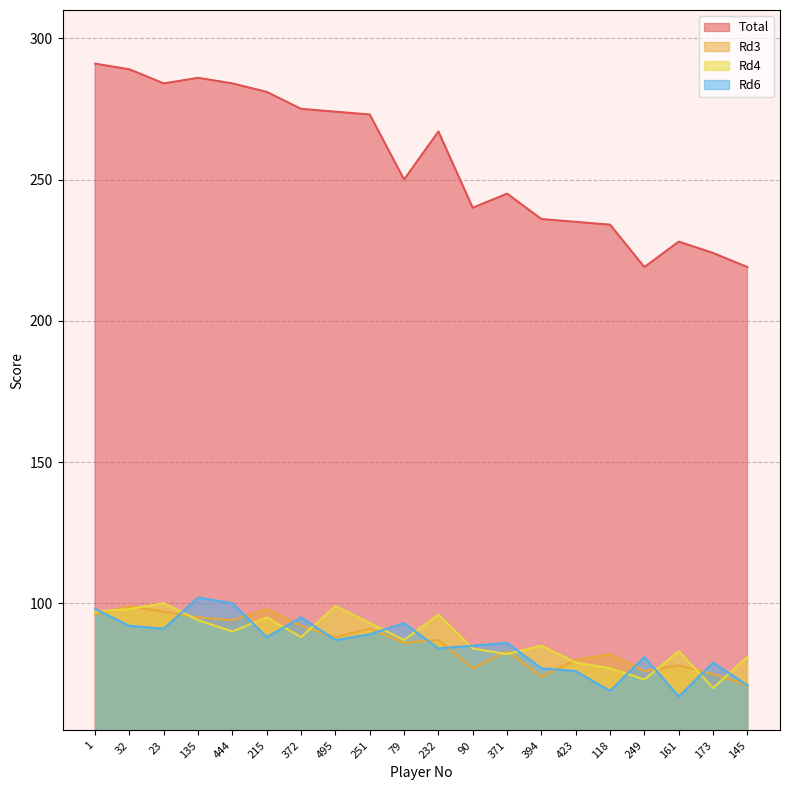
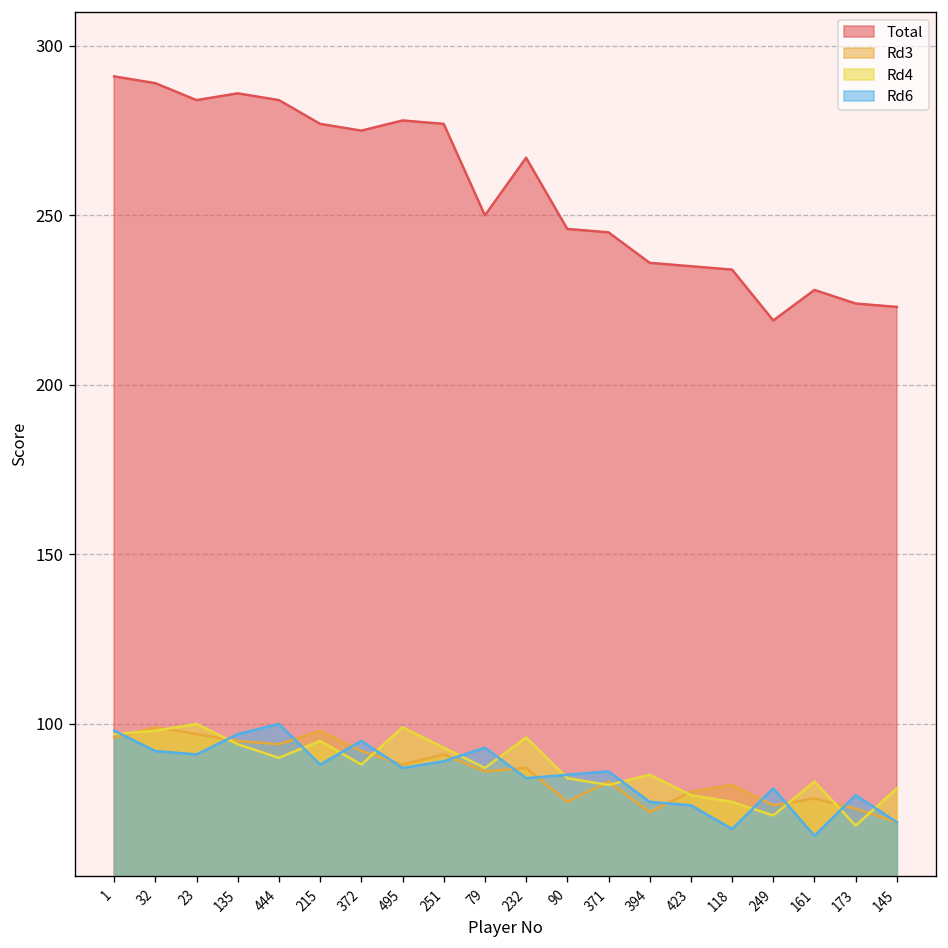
Rd6, 135: 102 -> 97
Total, 215: 281 -> 277
Total, 495: 274 -> 278
Total, 251: 273 -> 277
Total, 90: 240 -> 246
Total, 145: 219 -> 223
